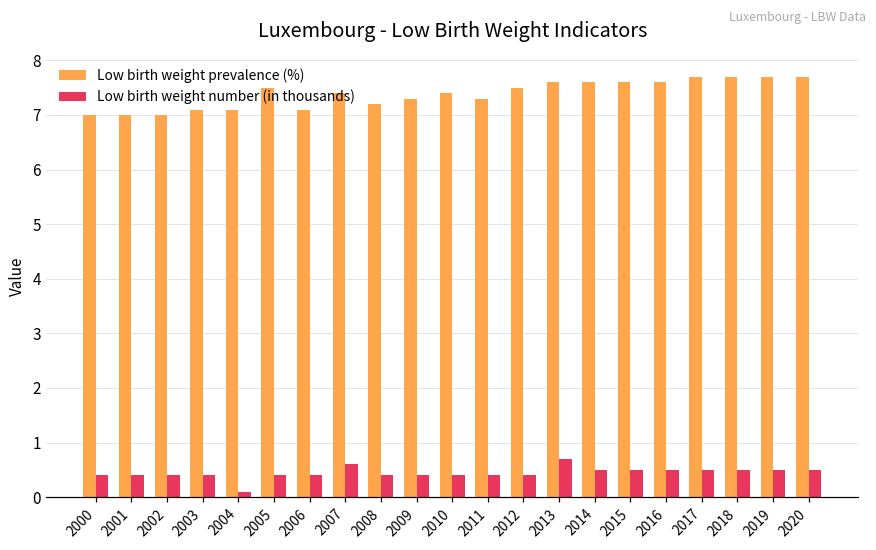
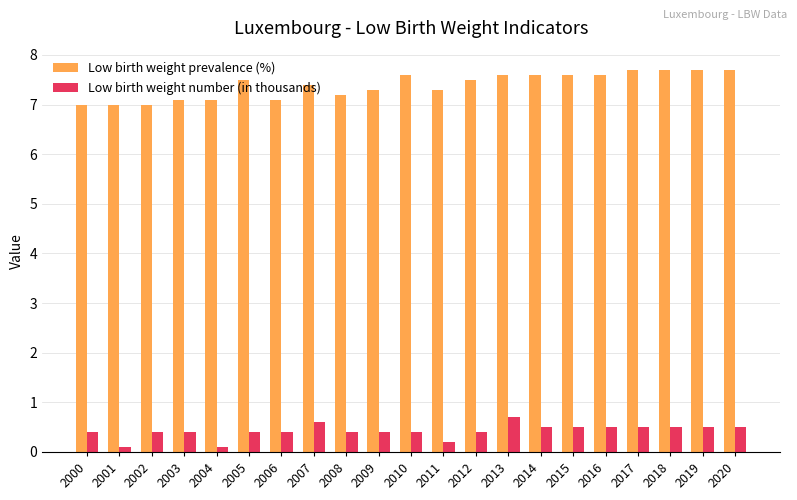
Low birth weight number (in thousands), 2001: 0.4 -> 0.1
Low birth weight prevalence (%), 2010: 7.4 -> 7.6
Low birth weight number (in thousands), 2011: 0.4 -> 0.2
